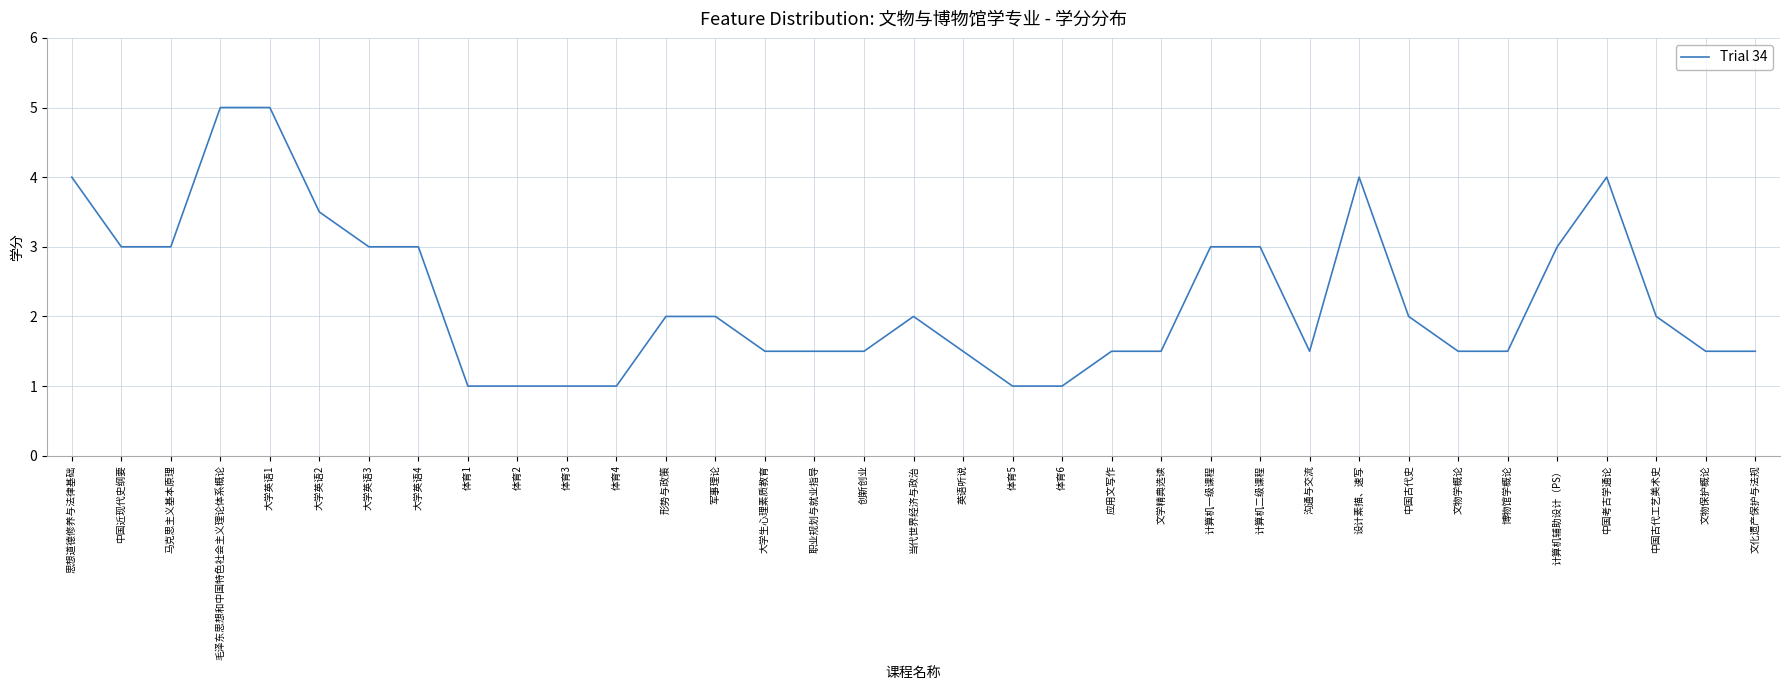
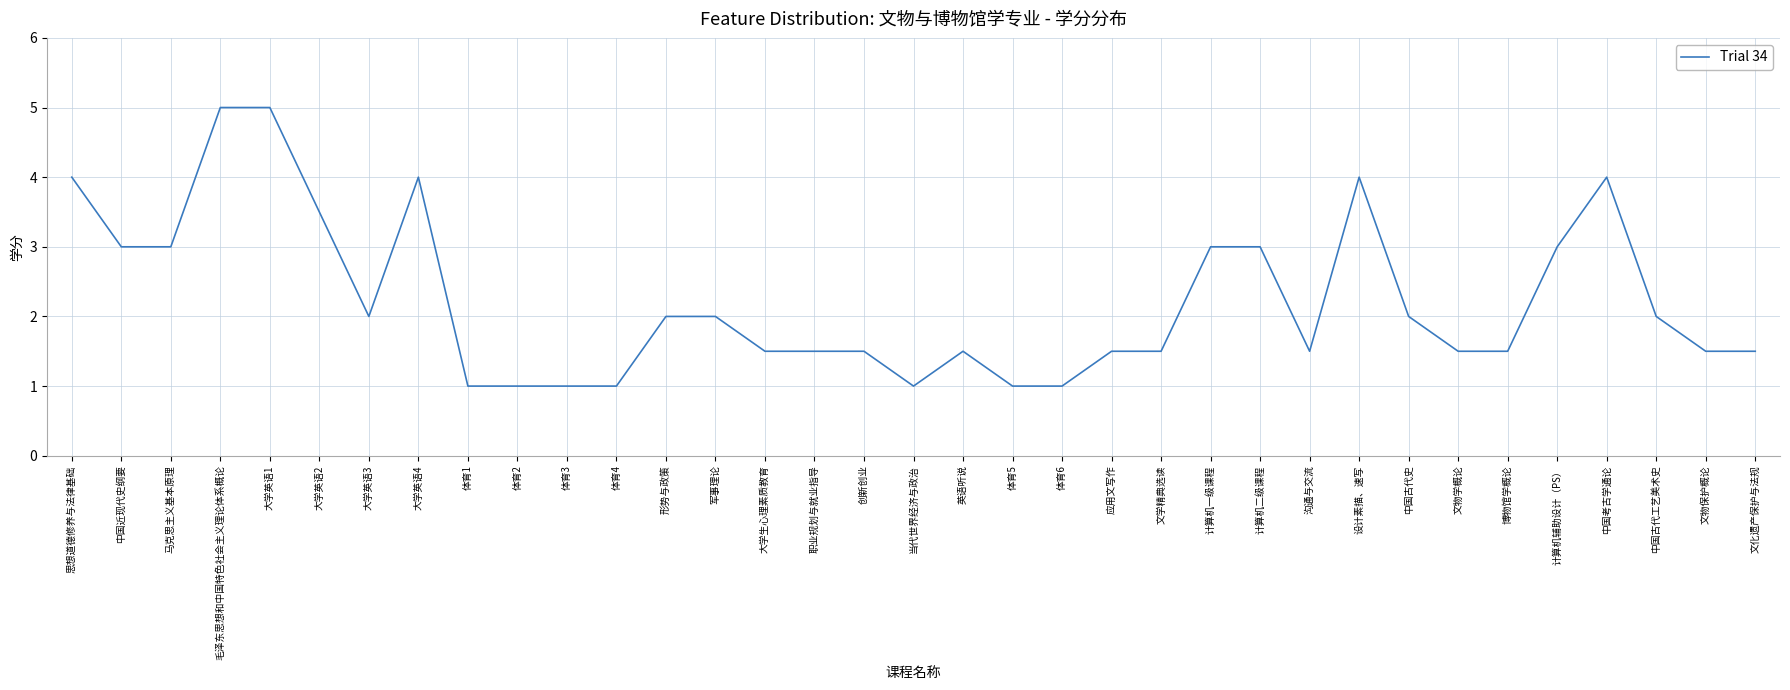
大学英语3: 3 -> 2
大学英语4: 3 -> 4
当代世界经济与政治: 2 -> 1
